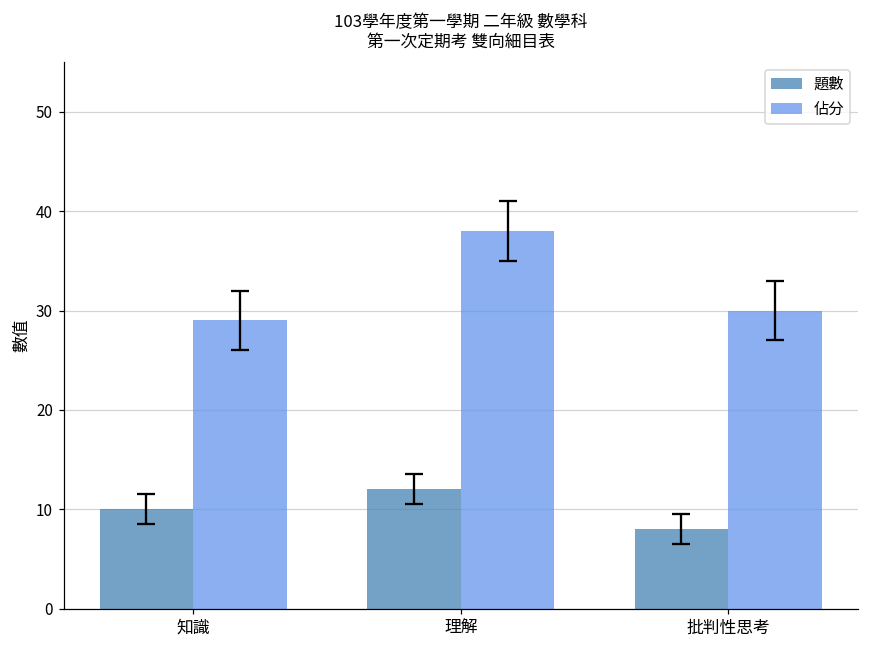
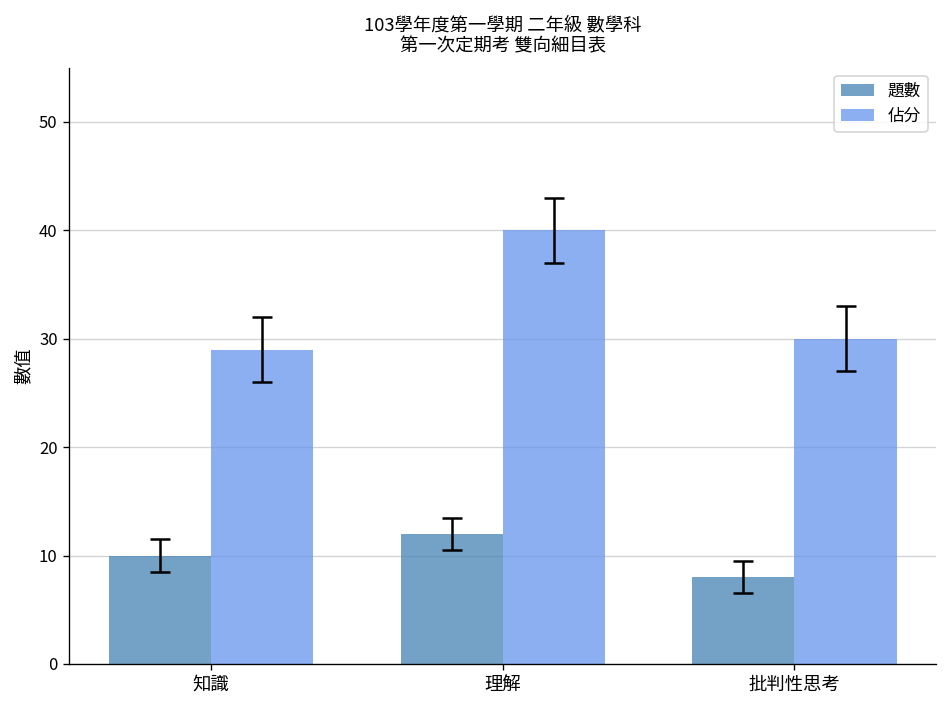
佔分, 理解: 38 -> 40
